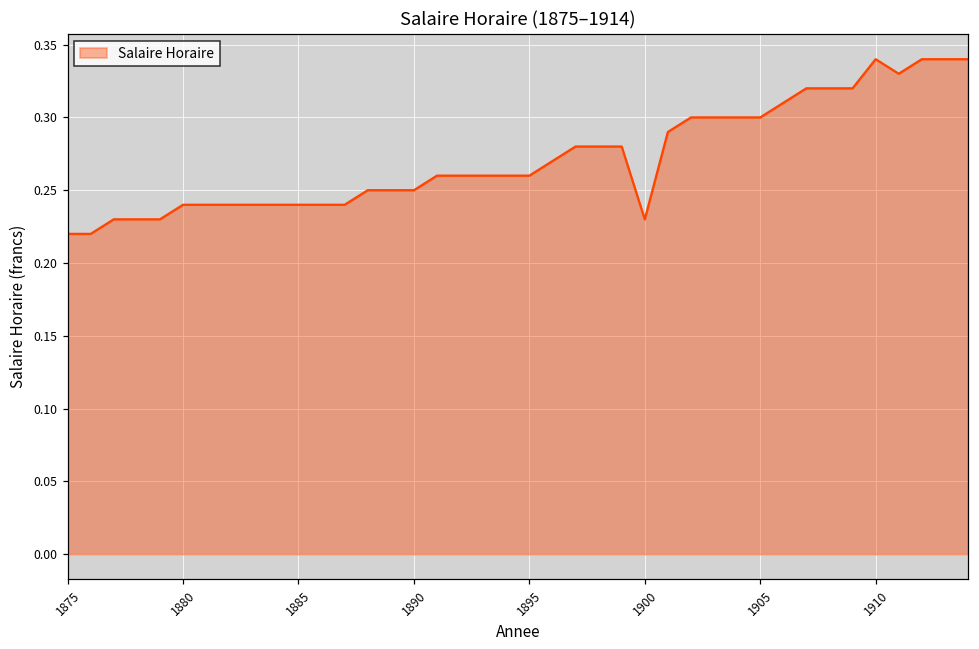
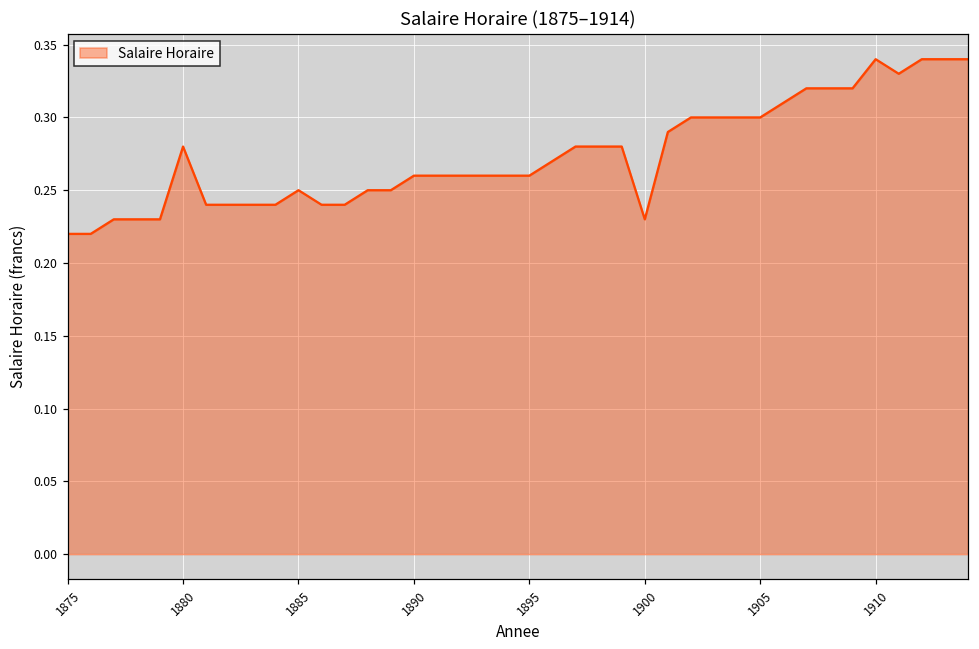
1880: 0.24 -> 0.28
1885: 0.24 -> 0.25
1890: 0.25 -> 0.26
